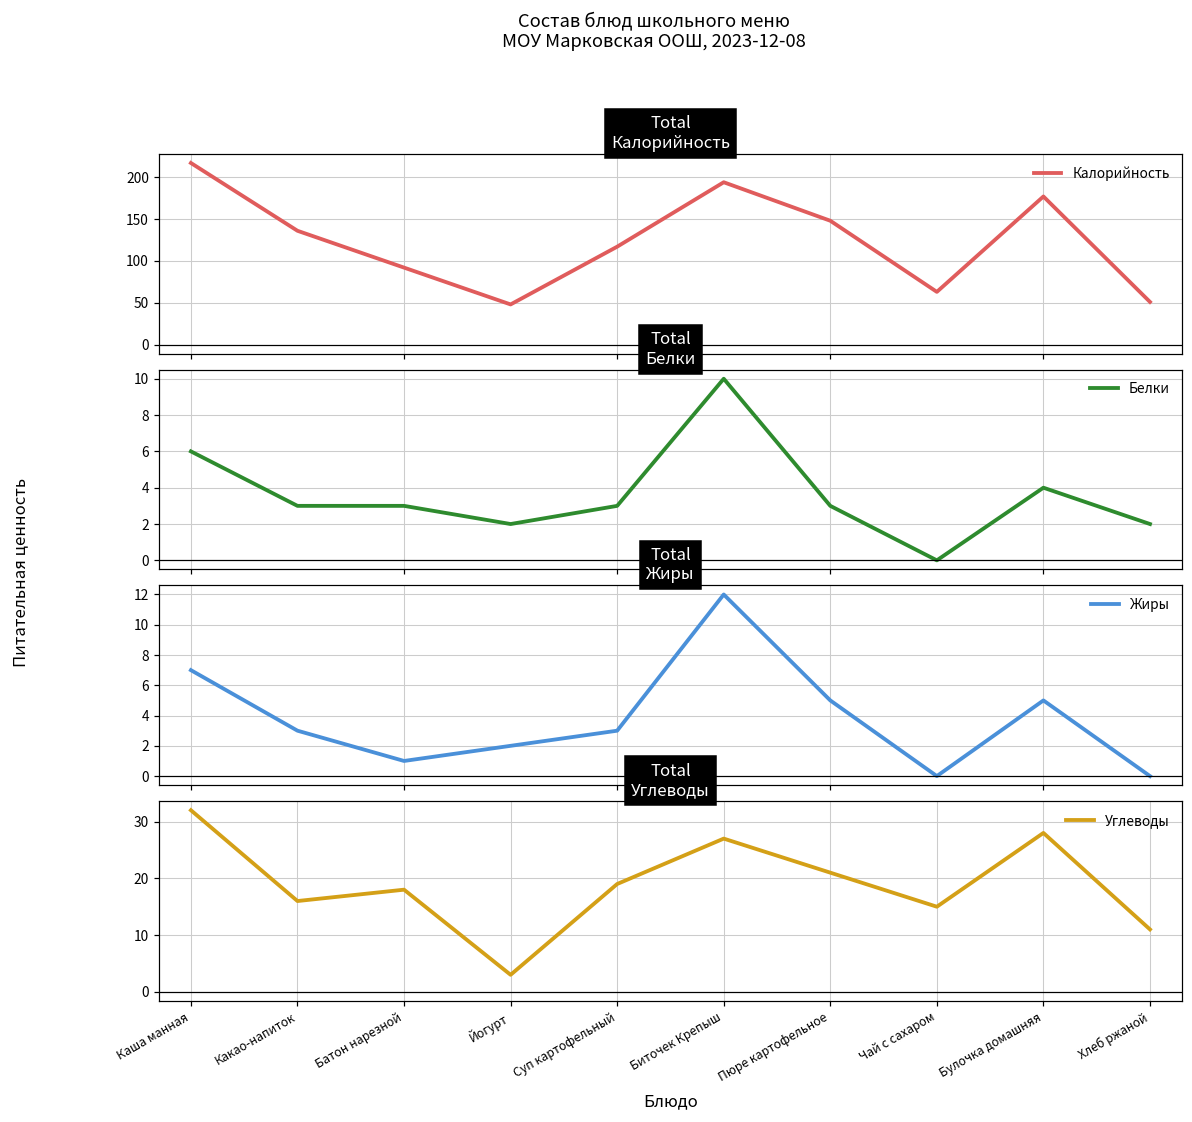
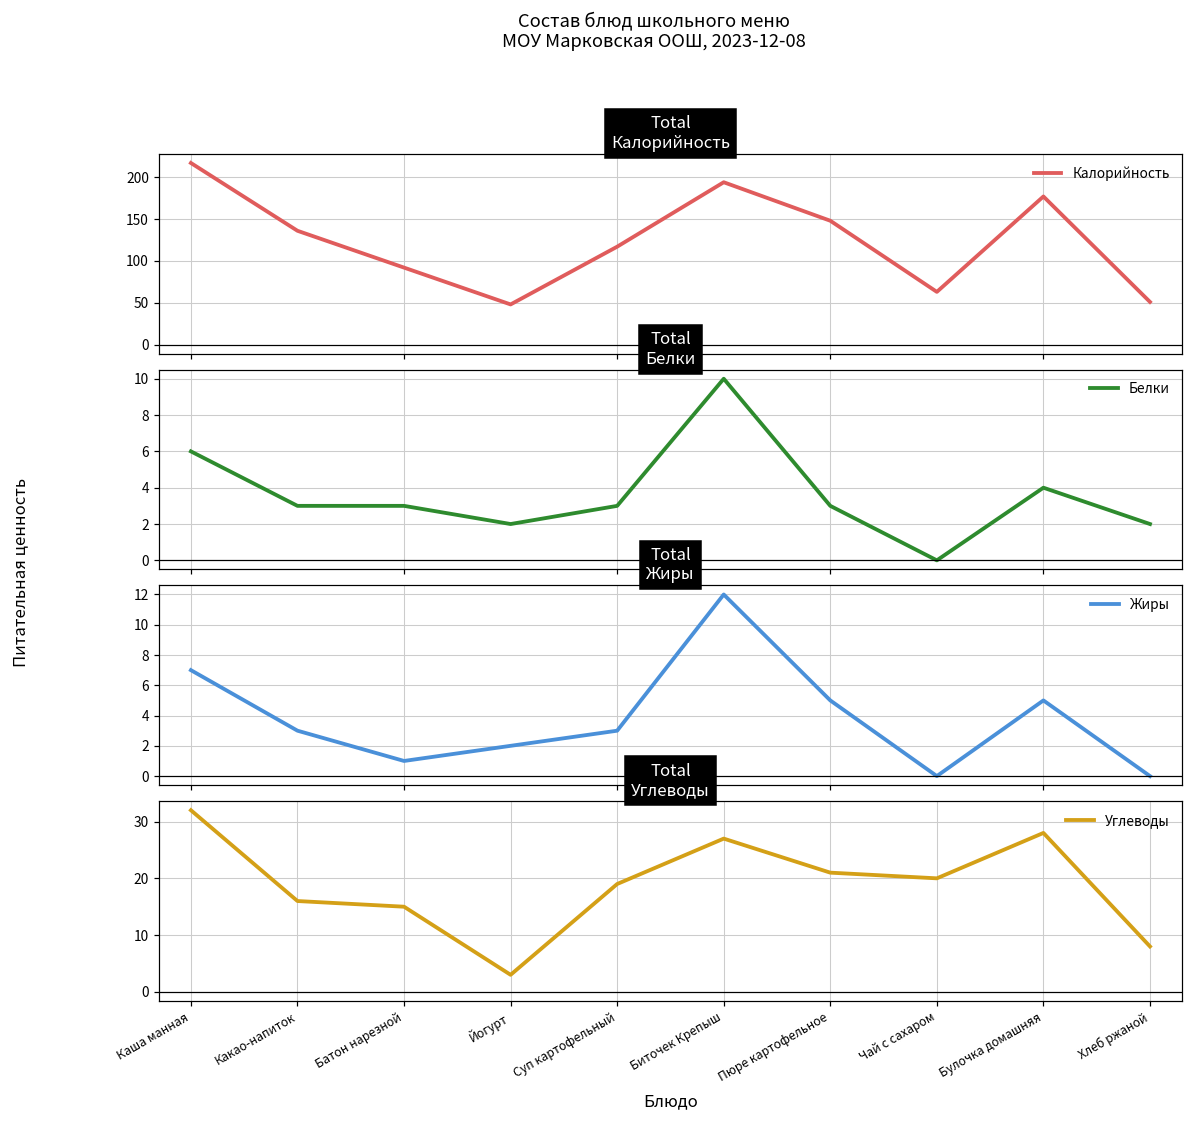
Total Углеводы, Батон нарезной: 18 -> 15
Total Углеводы, Чай с сахаром: 15 -> 20
Total Углеводы, Хлеб ржаной: 11 -> 8
